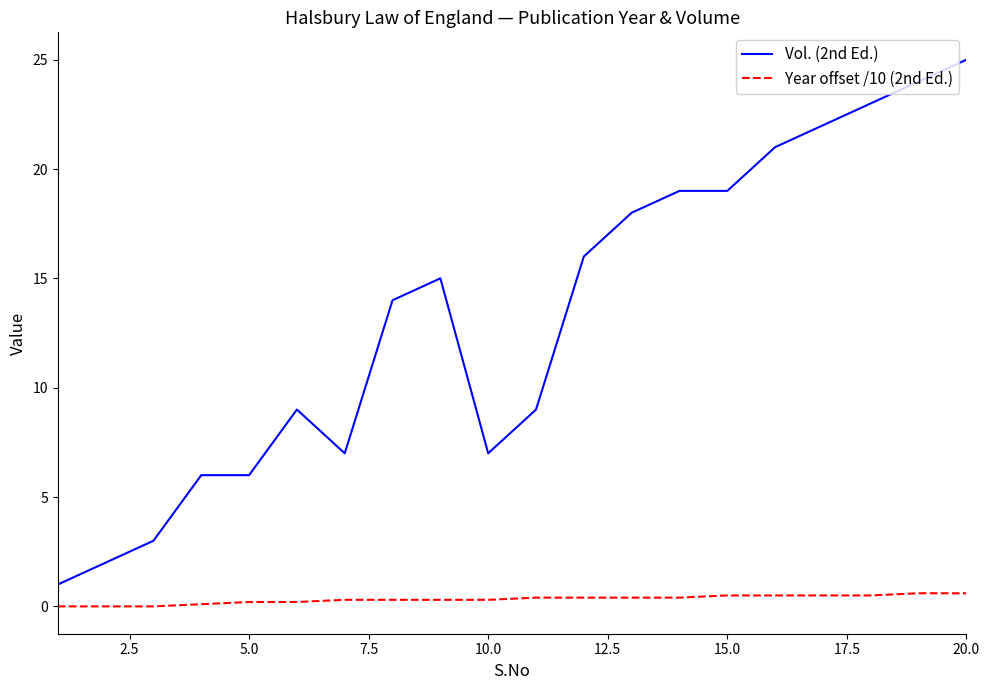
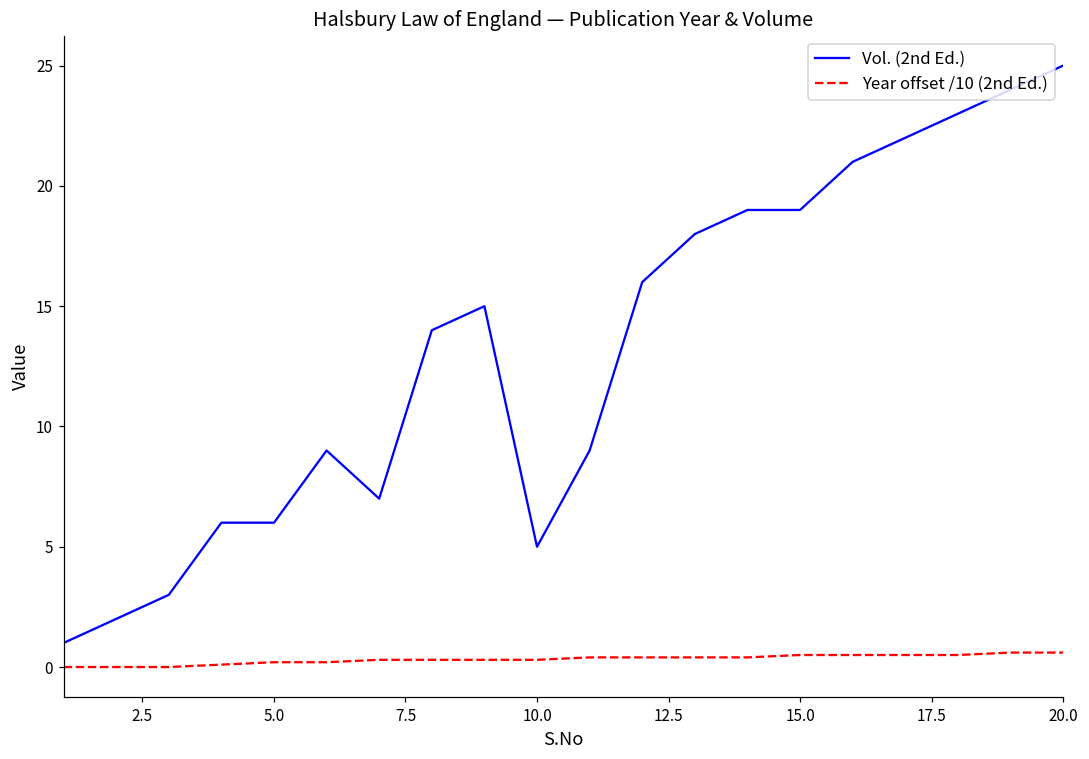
Vol. (2nd Ed.), 10.0: 7 -> 5
